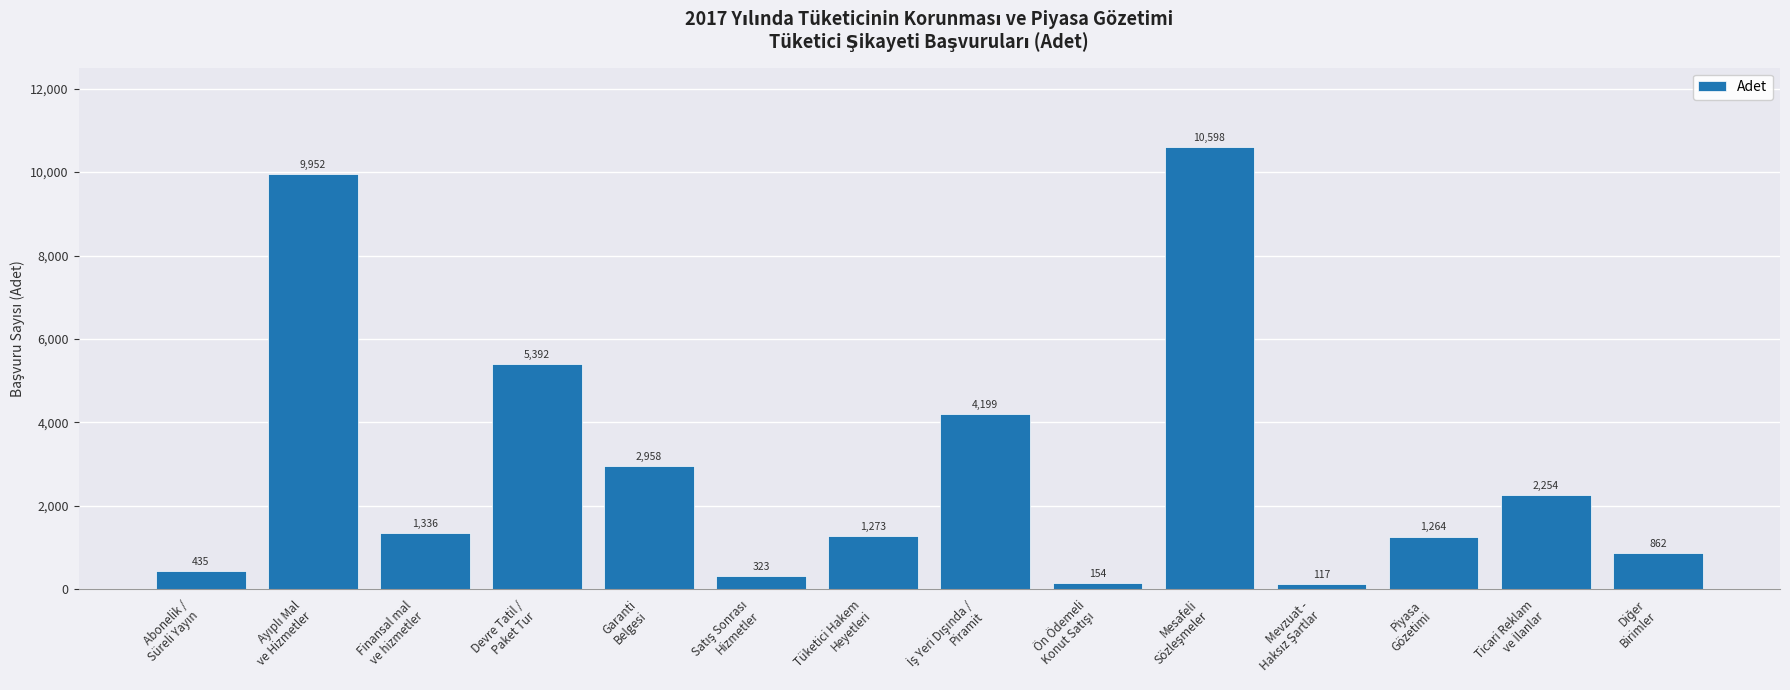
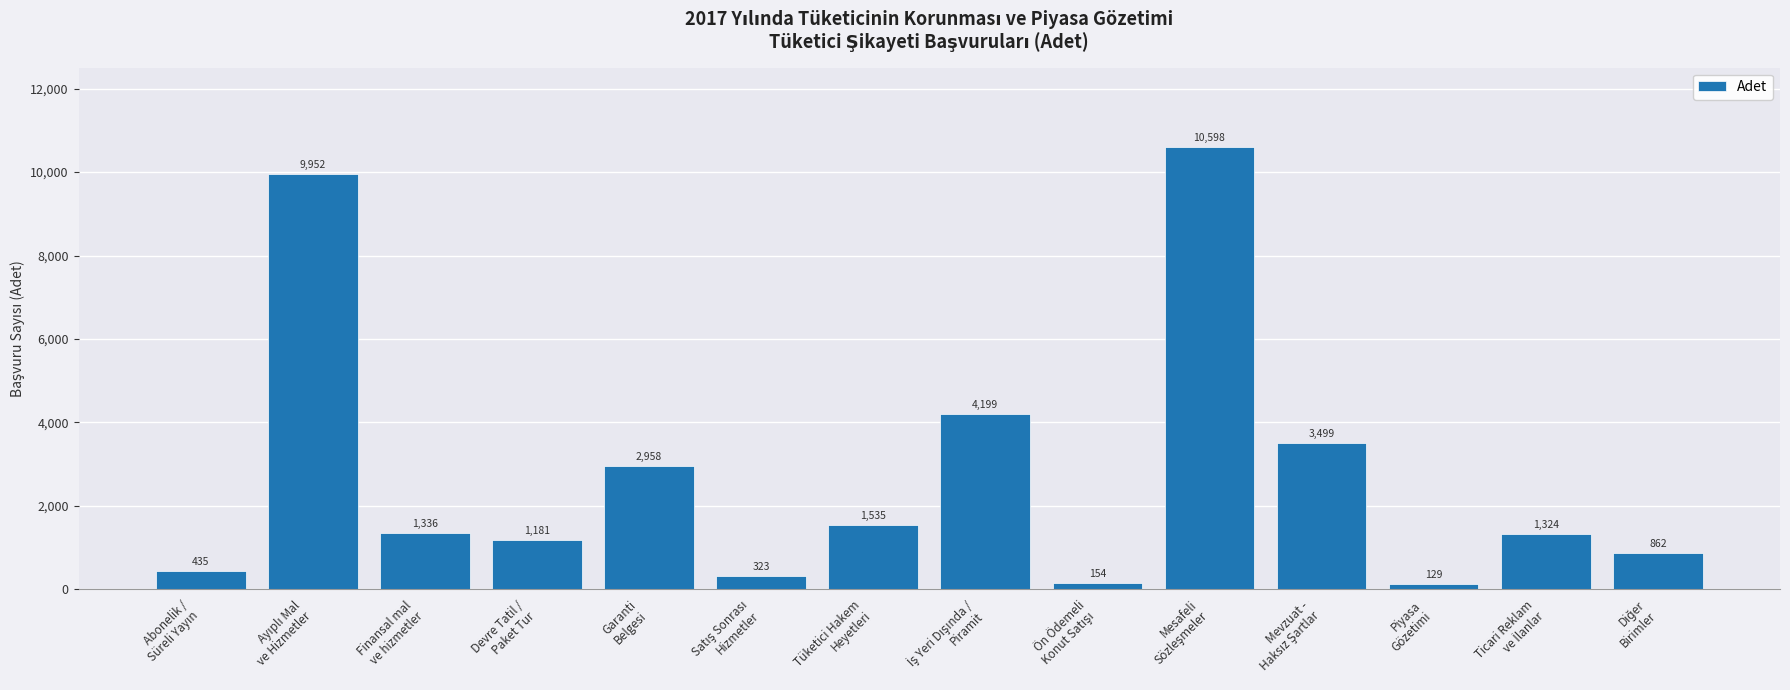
Devre Tatil / Paket Tur: 5,392 -> 1,181
Tüketici Hakem Heyetleri: 1,273 -> 1,535
Mevzuat - Haksız Şartlar: 117 -> 3,499
Piyasa Gözetimi: 1,264 -> 129
Ticari Reklam ve İlanlar: 2,254 -> 1,324
